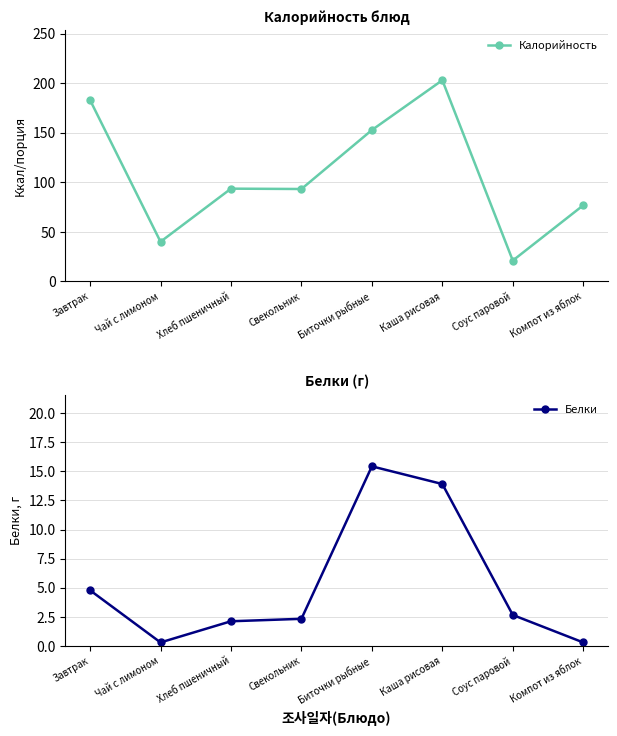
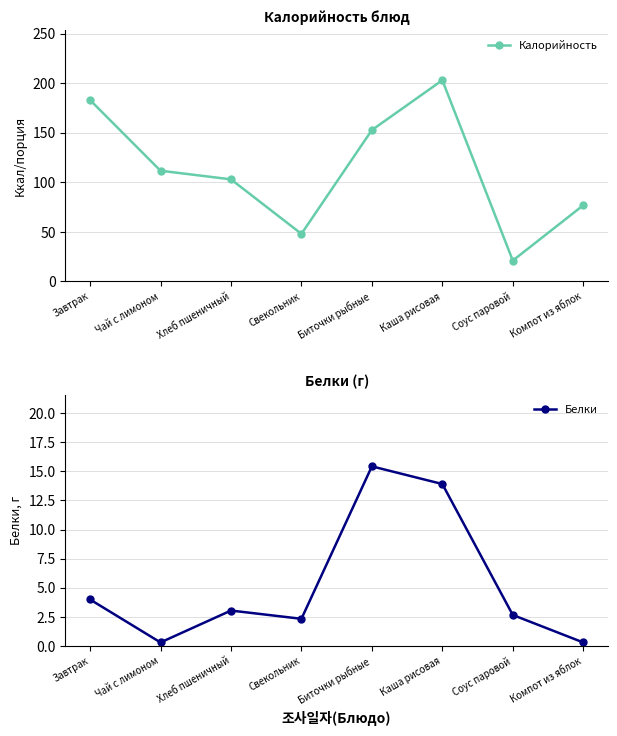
Калорийность блюд, Чай с лимоном: 40 -> 110
Калорийность блюд, Хлеб пшеничный: 90 -> 100
Калорийность блюд, Свекольник: 90 -> 50
Белки (г), Завтрак: 4.8 -> 4.0
Белки (г), Хлеб пшеничный: 2.1 -> 3.0
